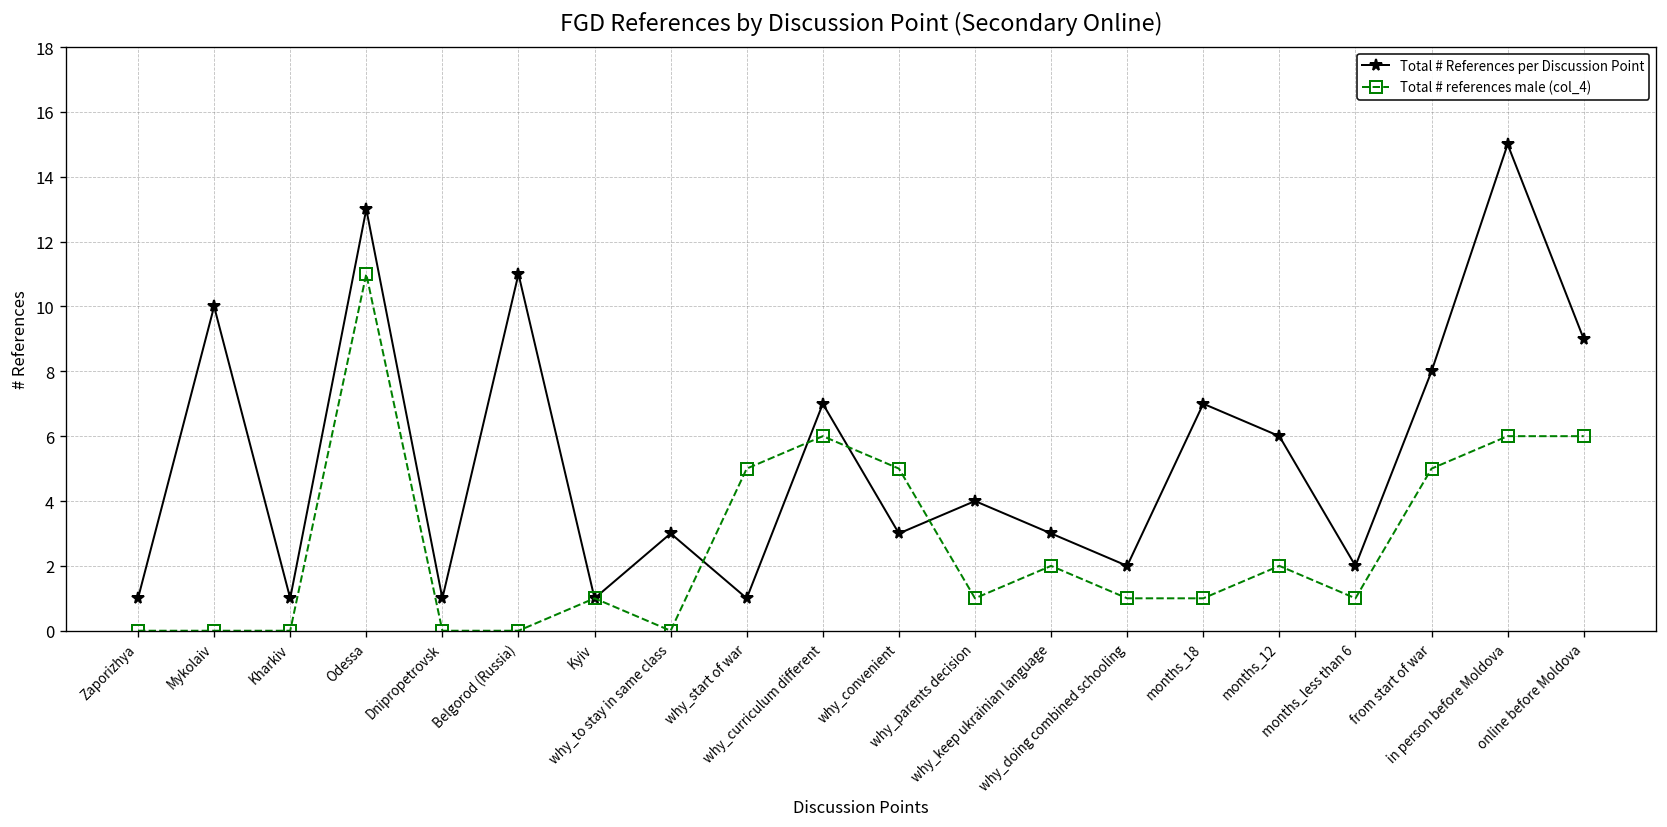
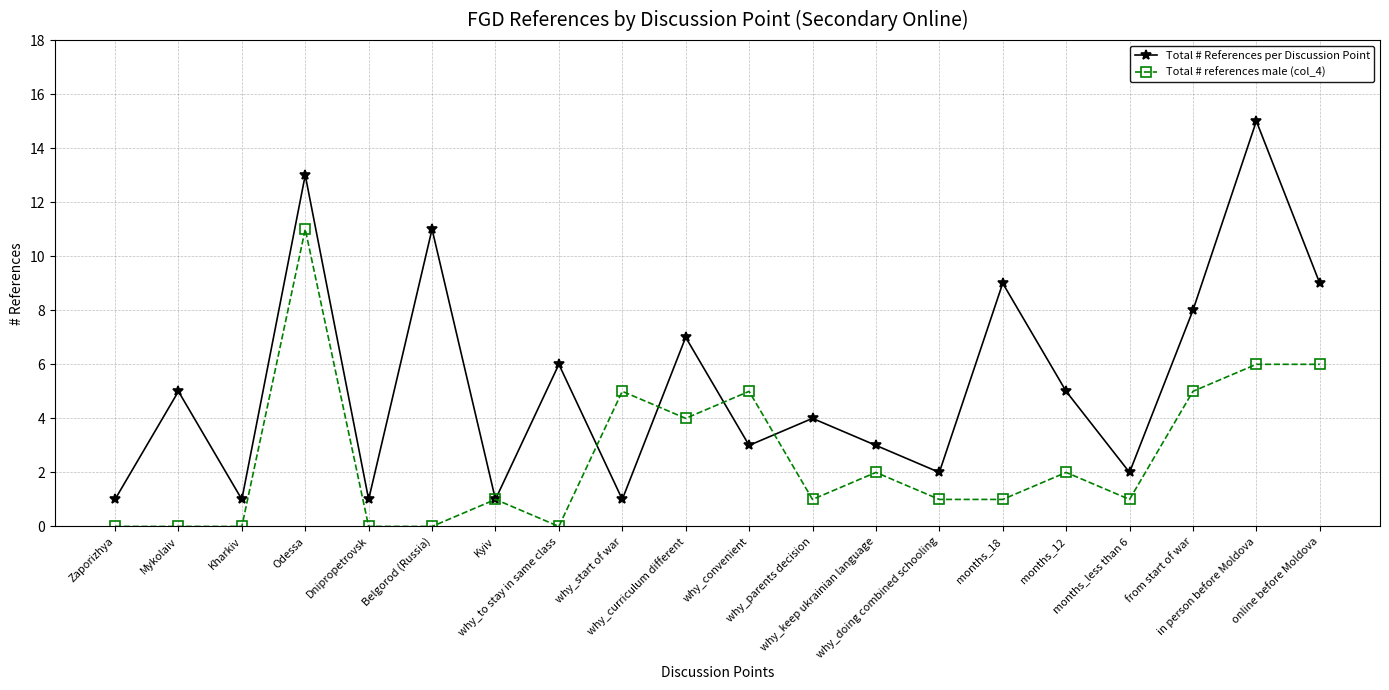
Total # References per Discussion Point, Mykolaiv: 10 -> 5
Total # References per Discussion Point, why_to stay in same class: 3 -> 6
Total # references male (col_4), why_curriculum different: 6 -> 4
Total # References per Discussion Point, months_18: 7 -> 9
Total # References per Discussion Point, months_12: 6 -> 5
